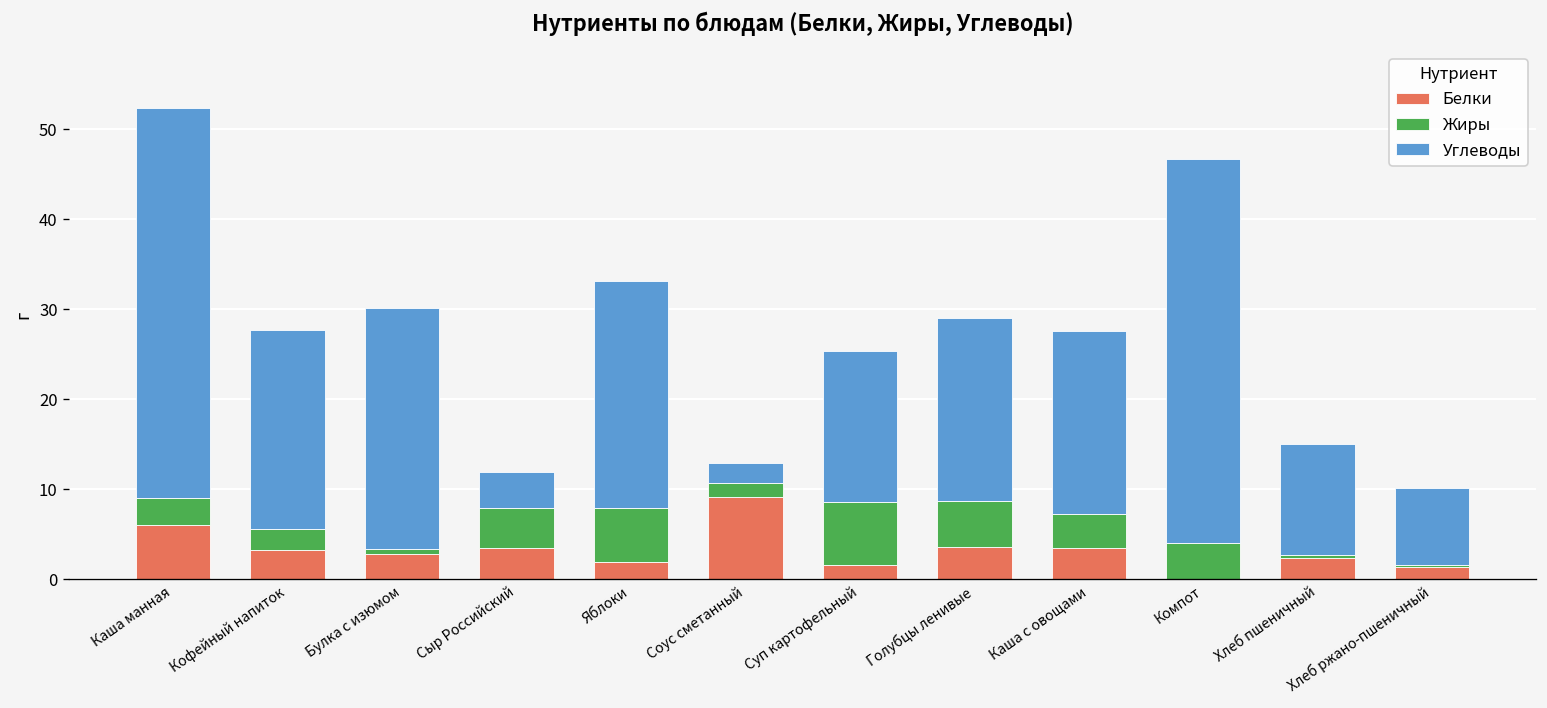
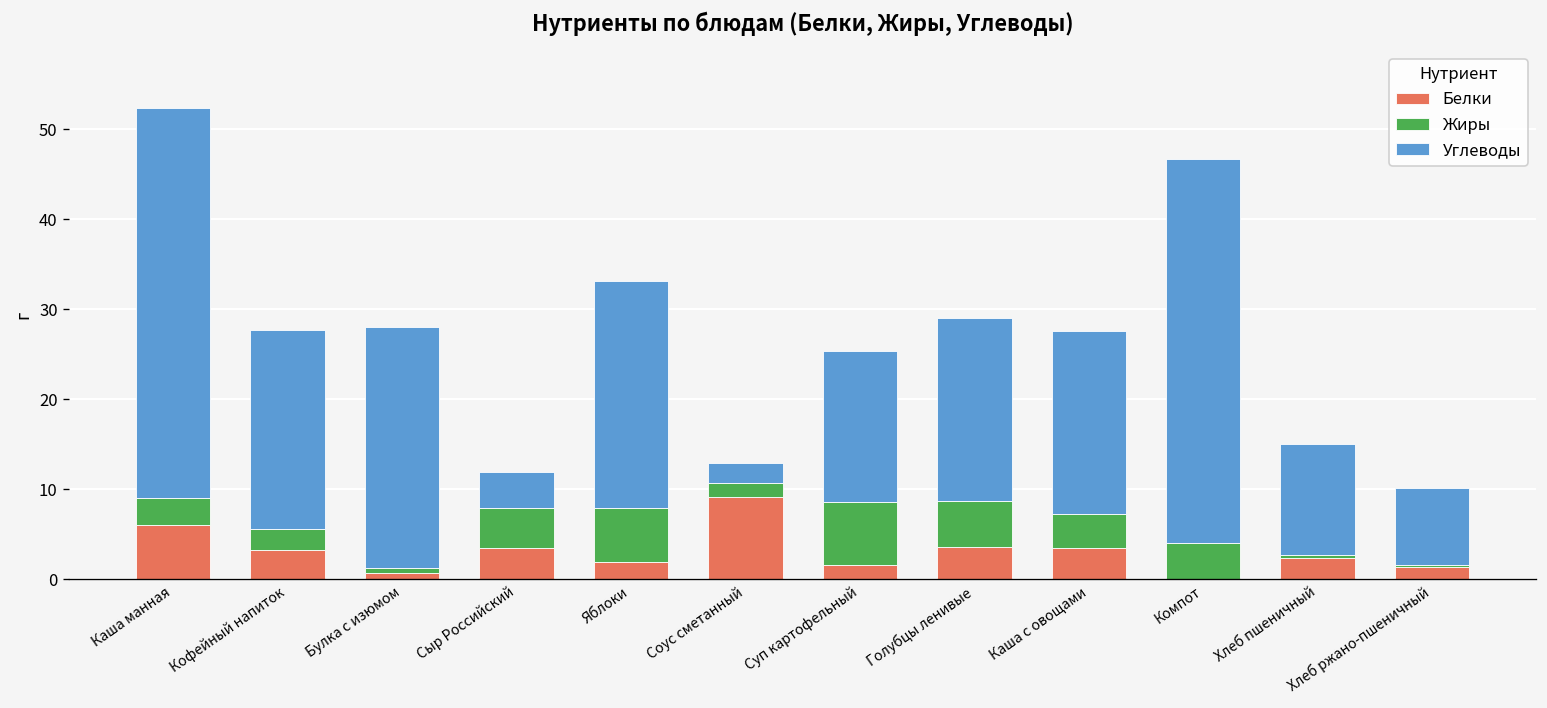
Белки, Булка с изюмом: 3 -> 1
